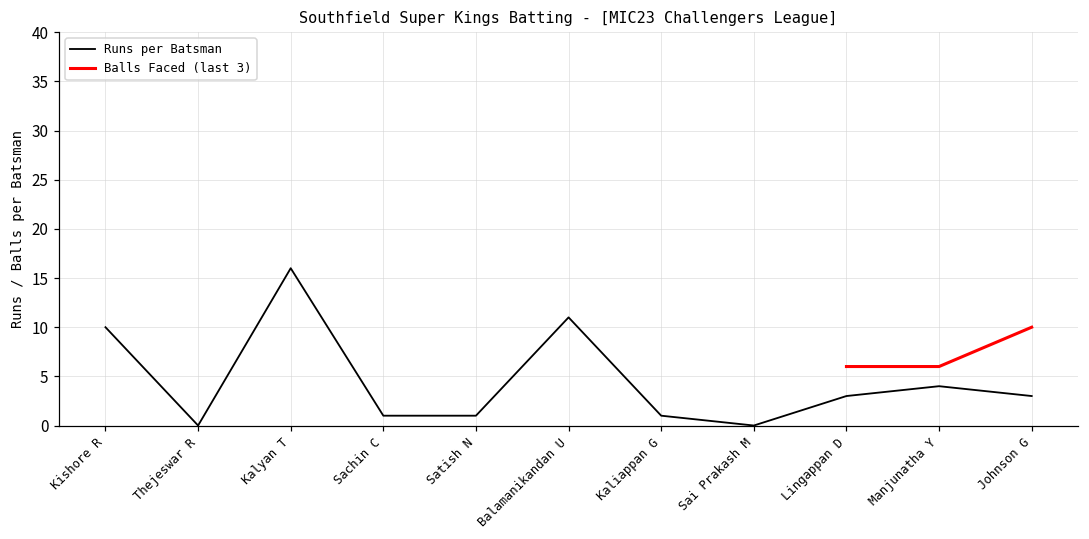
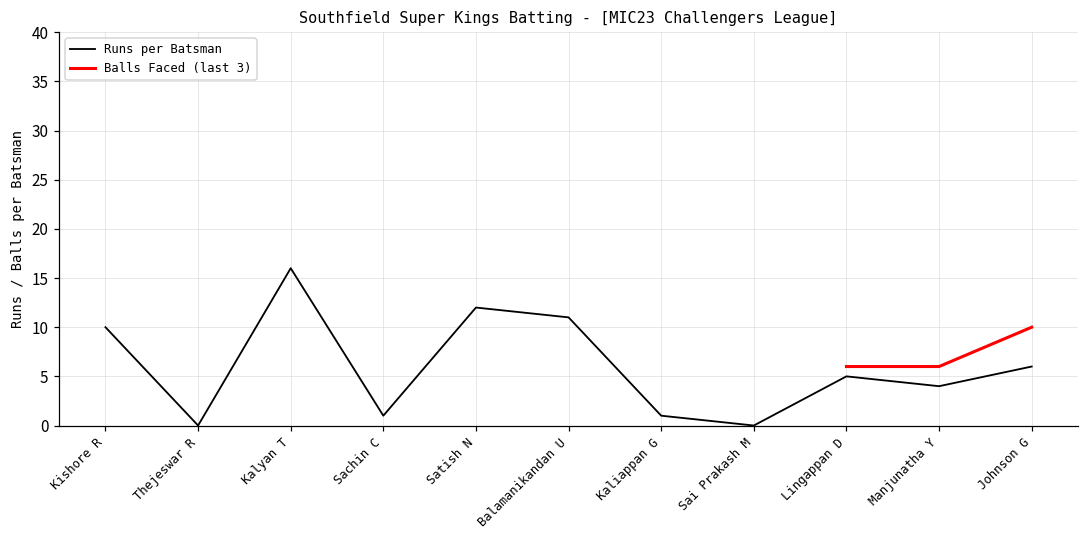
Runs per Batsman, Satish N: 1 -> 12
Runs per Batsman, Lingappan D: 3 -> 5
Runs per Batsman, Johnson G: 3 -> 6
